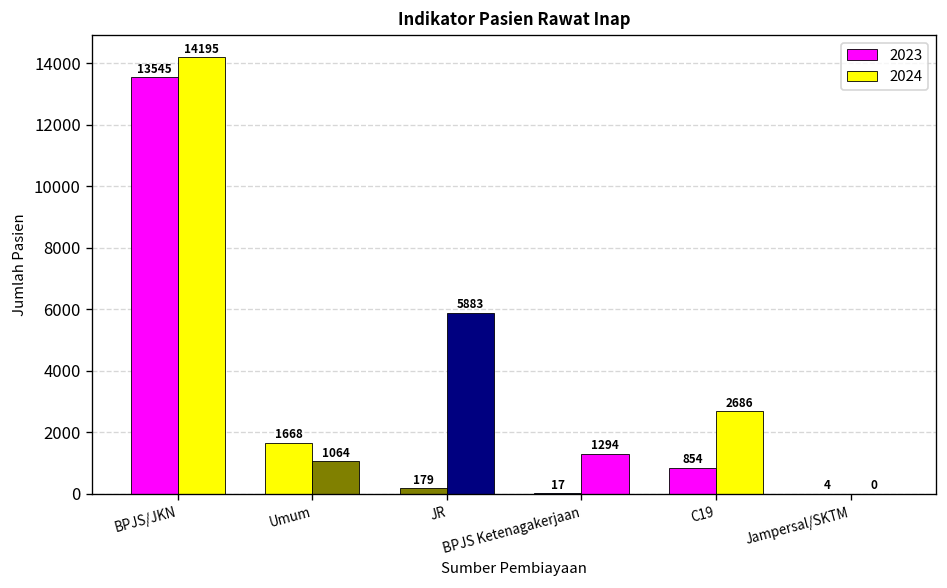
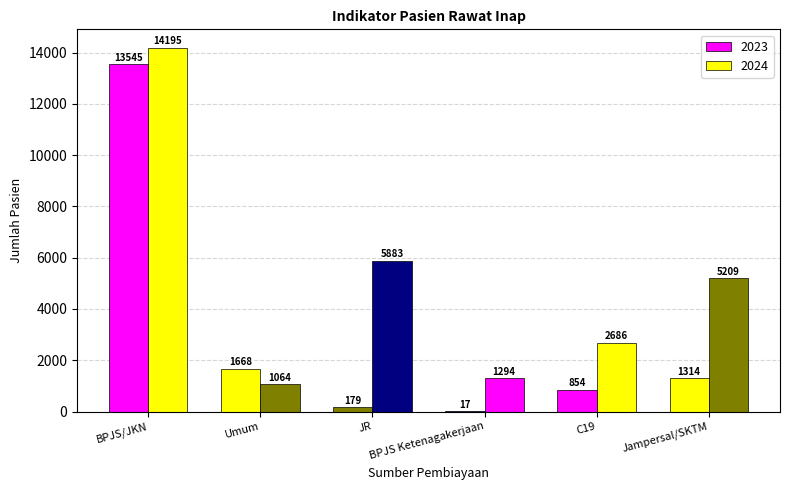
2023, Jampersal/SKTM: 4 -> 1314
2024, Jampersal/SKTM: 0 -> 5209
